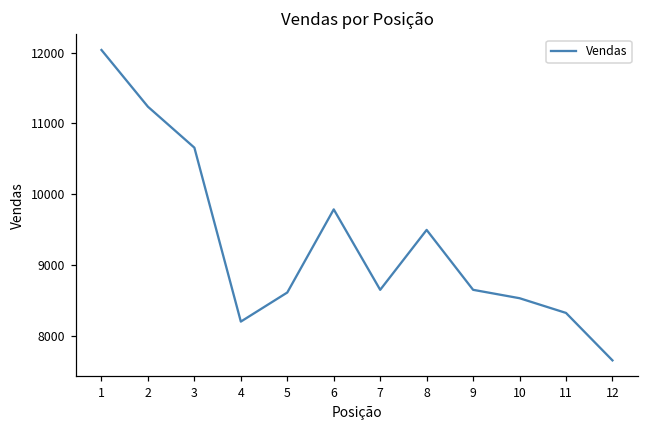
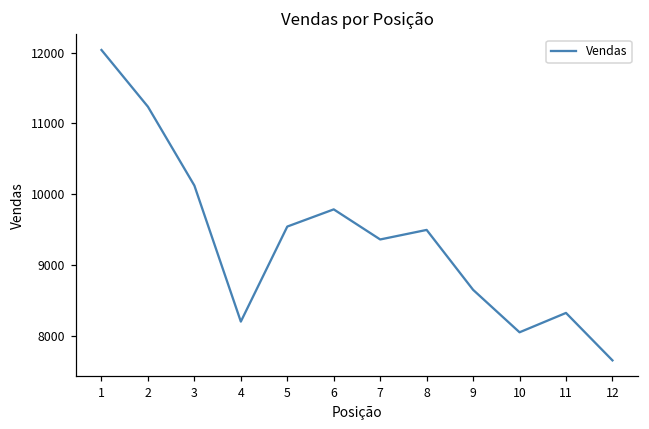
3: 10700 -> 10100
5: 8600 -> 9500
7: 8700 -> 9400
10: 8500 -> 8100
